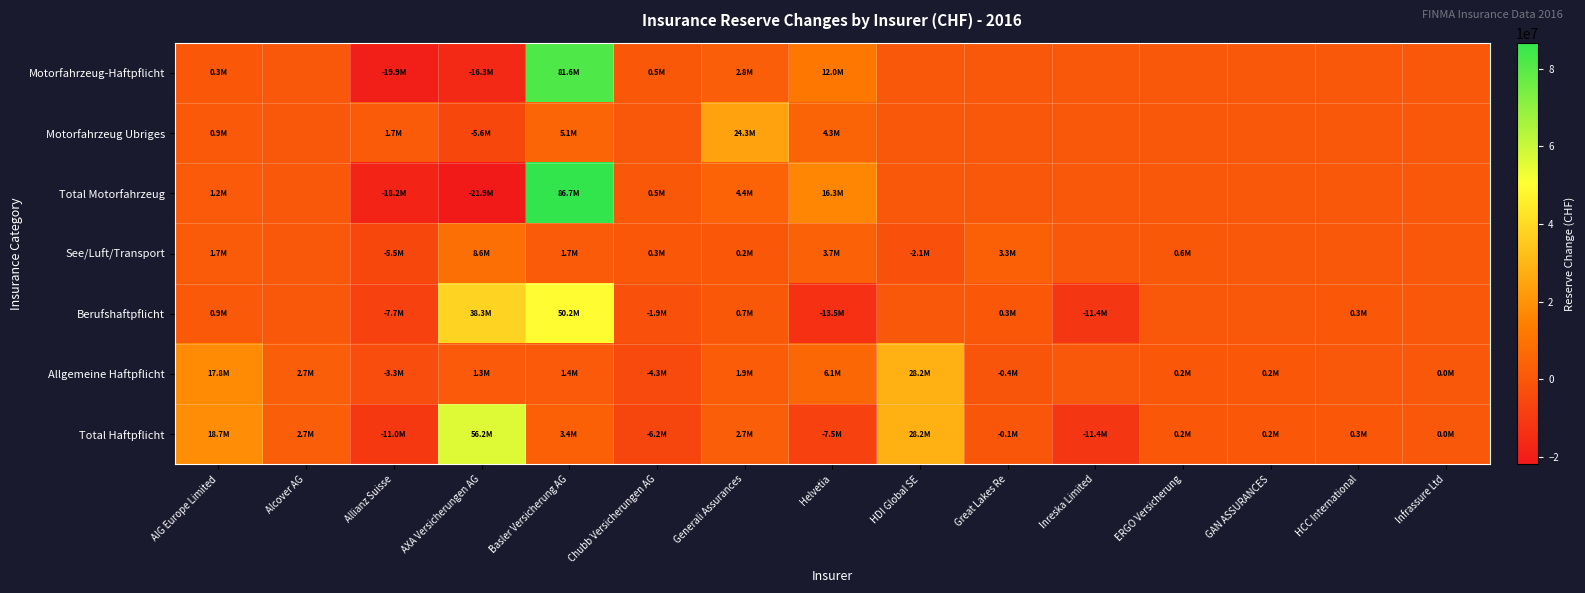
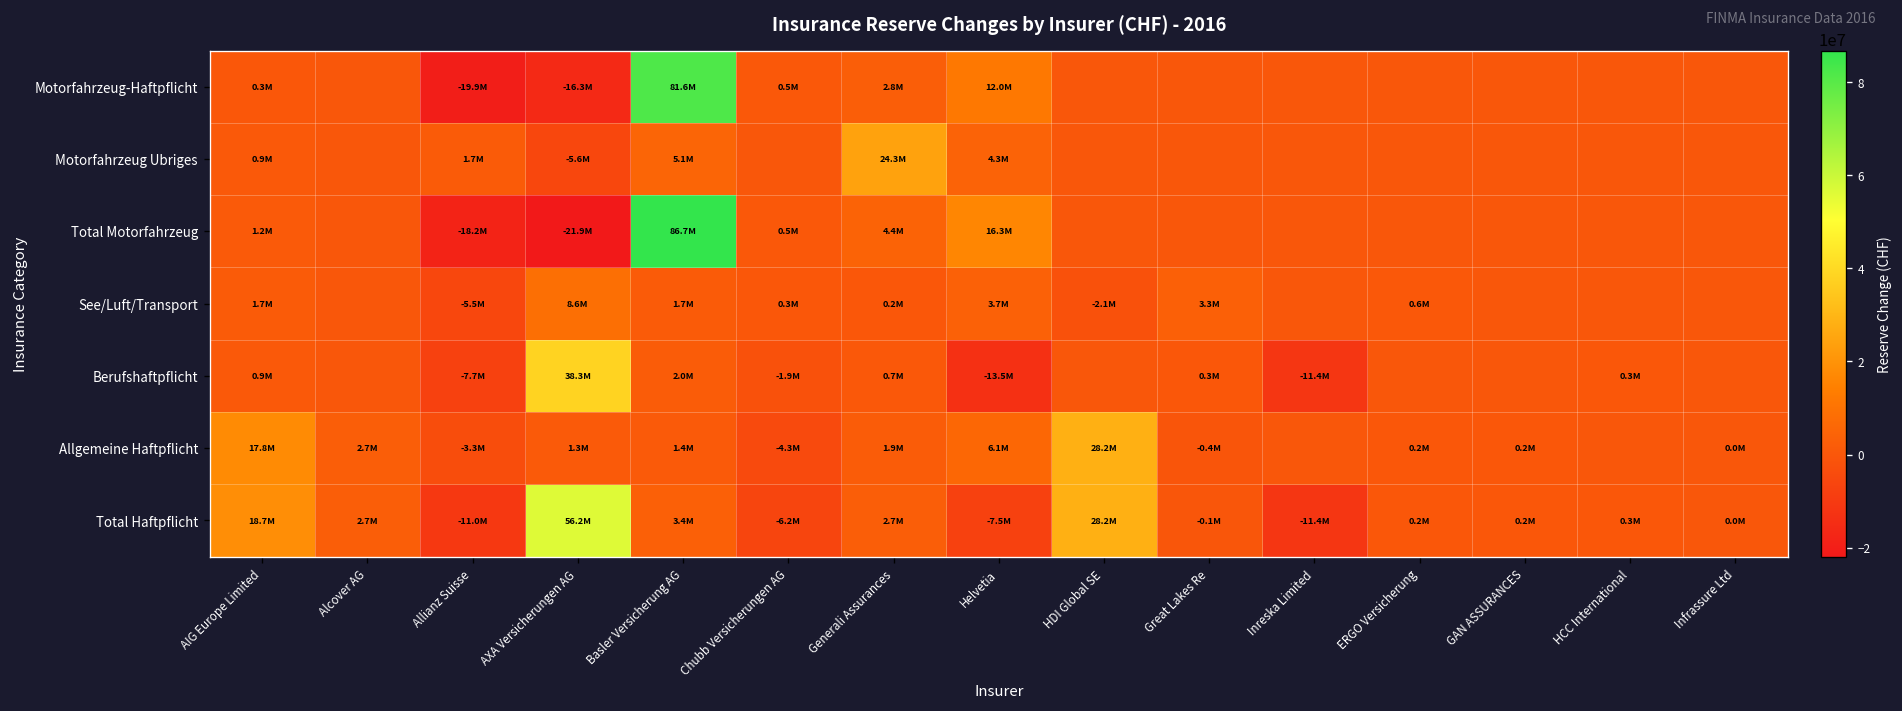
Berufshaftpflicht, Basler Versicherung AG: 50.2M -> 2.0M
